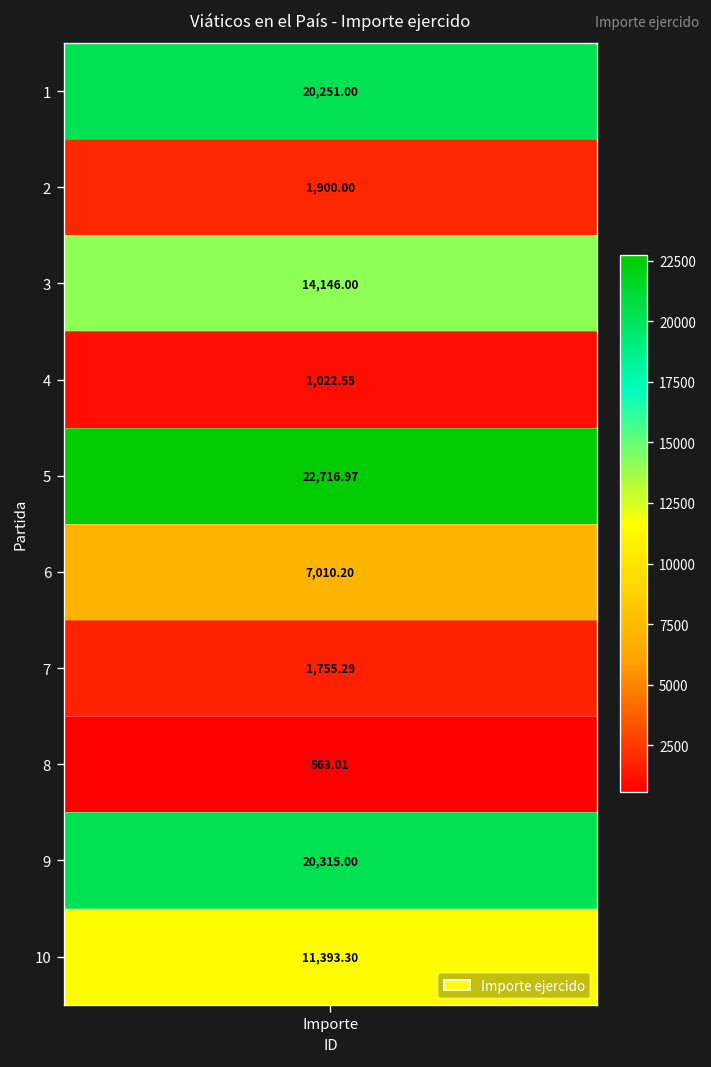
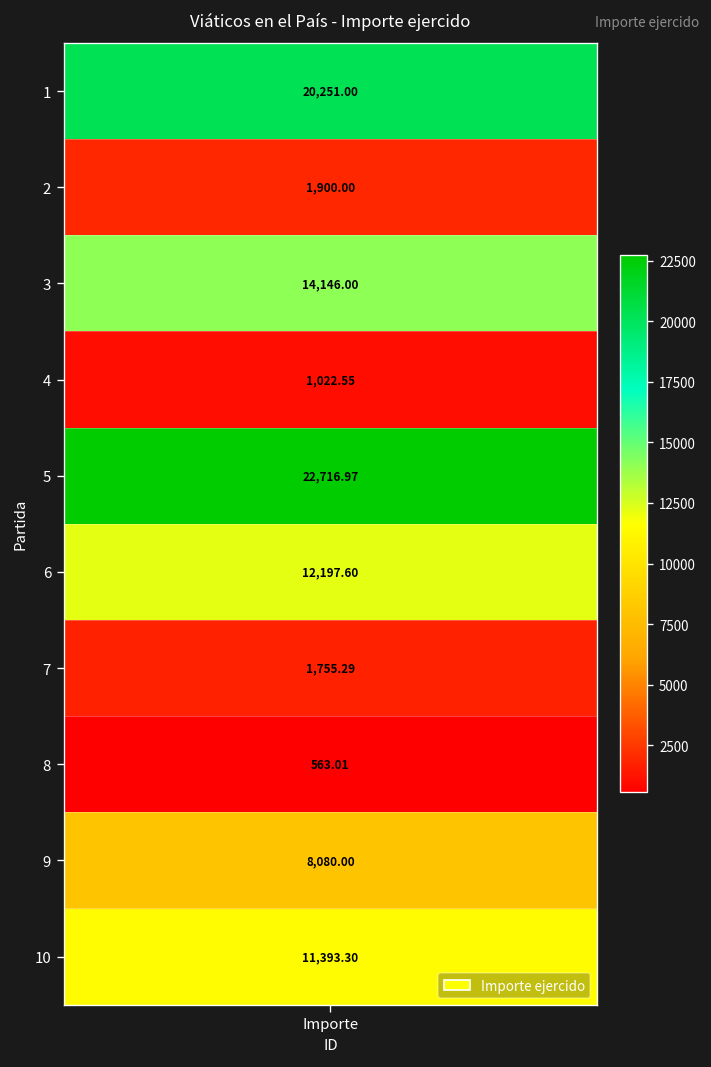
6, Importe: 7,010.20 -> 12,197.60
9, Importe: 20,315.00 -> 8,080.00
